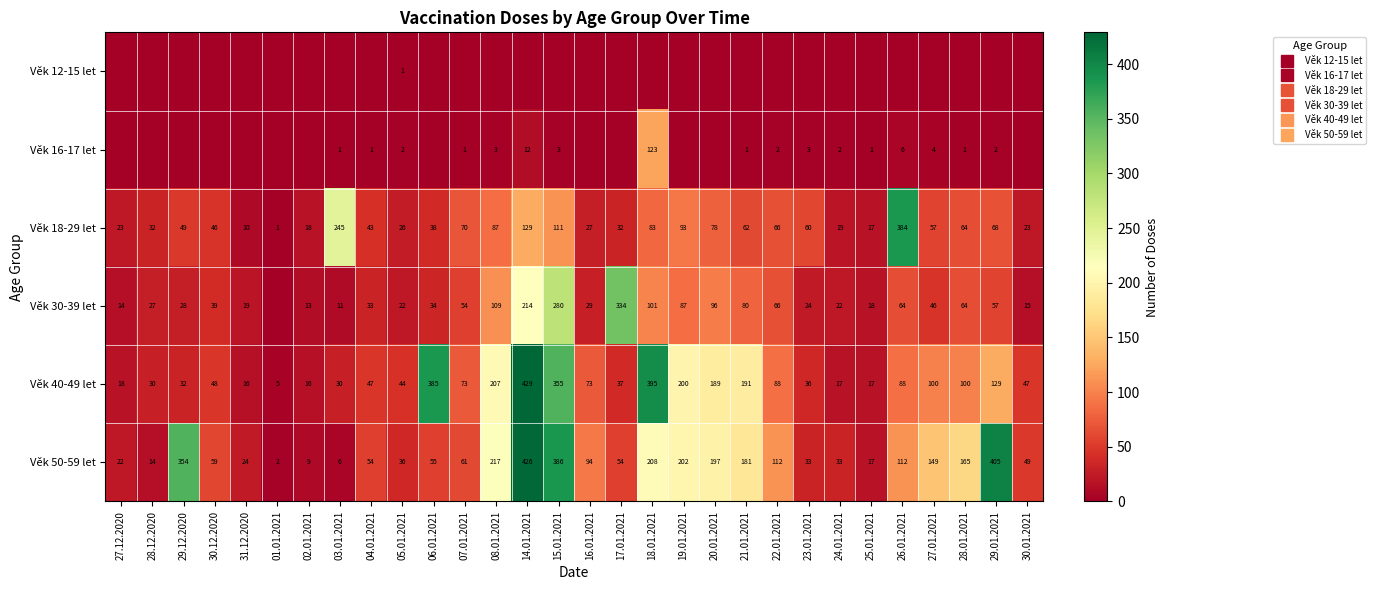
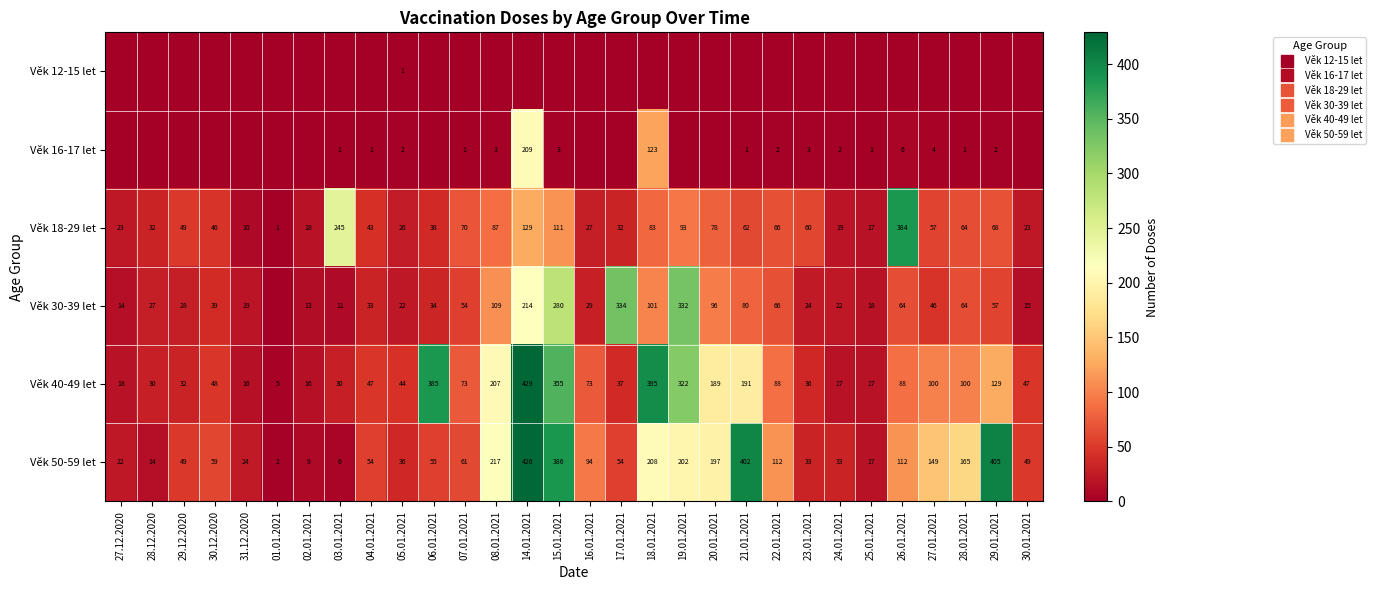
Věk 16-17 let, 14.01.2021: 12 -> 209
Věk 30-39 let, 19.01.2021: 87 -> 332
Věk 40-49 let, 19.01.2021: 200 -> 322
Věk 50-59 let, 29.12.2020: 354 -> 49
Věk 50-59 let, 21.01.2021: 181 -> 402
